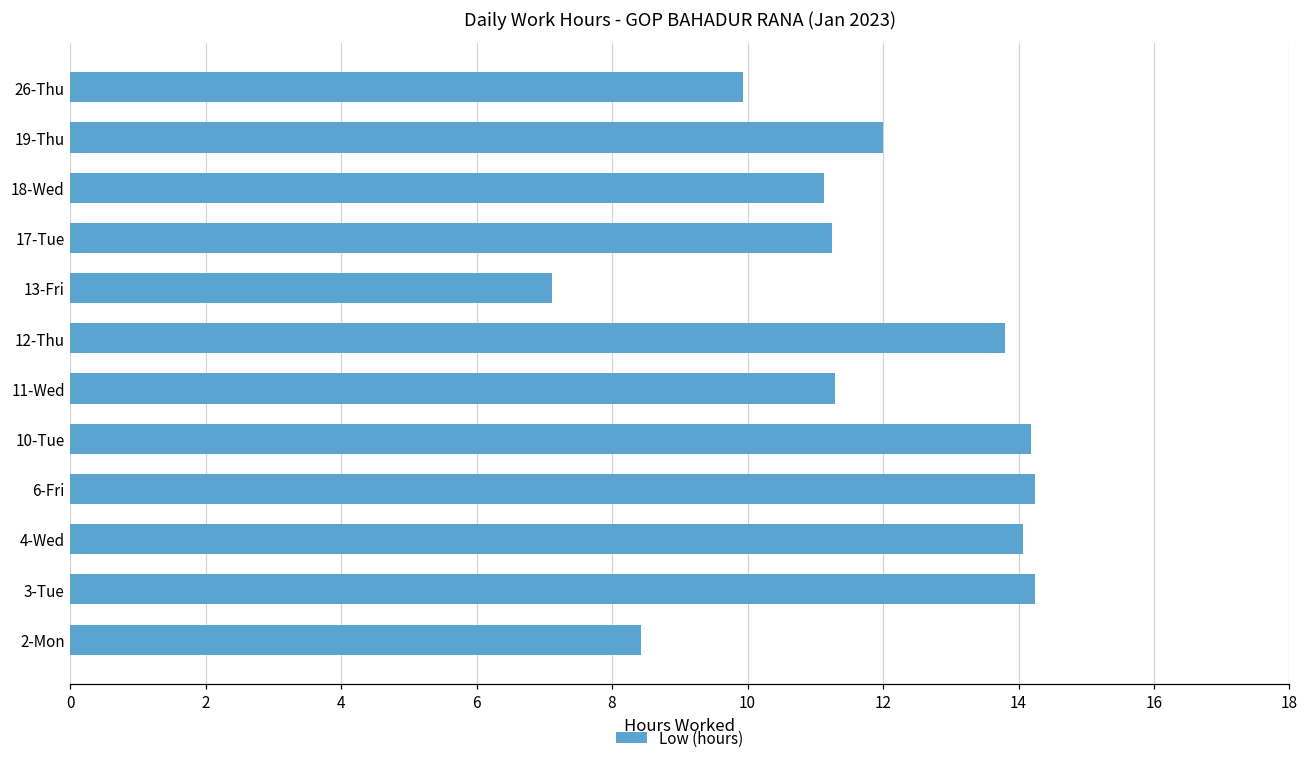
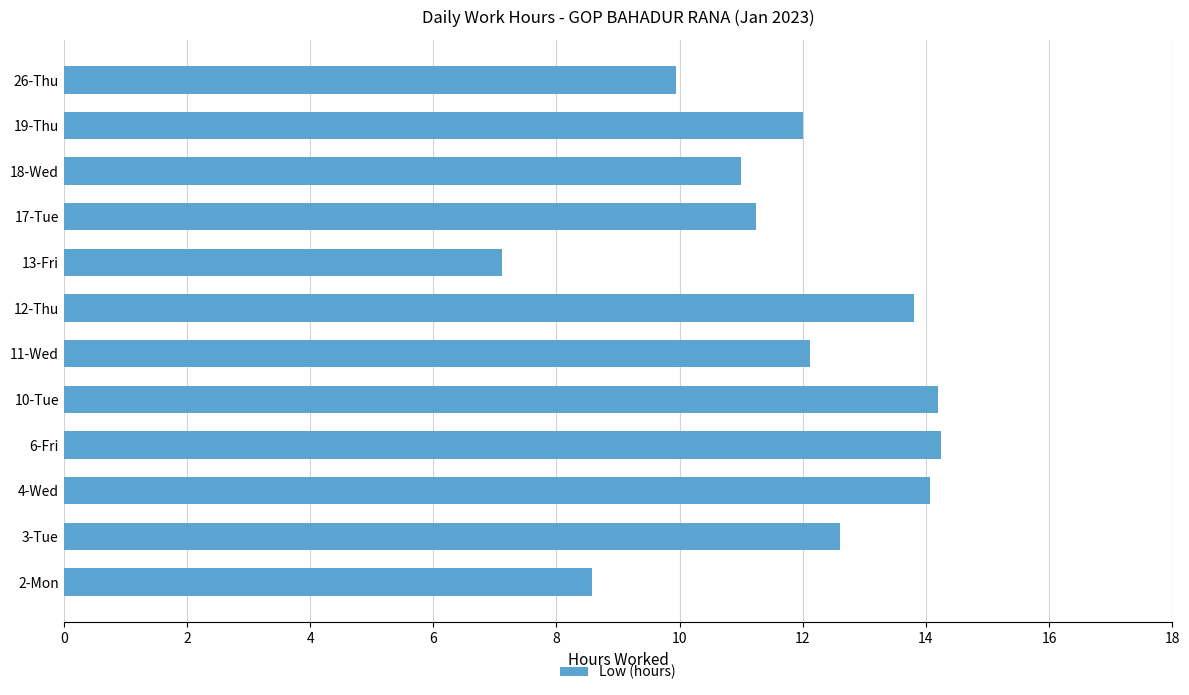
18-Wed: 11.1 -> 11.0
11-Wed: 11.3 -> 12.1
3-Tue: 14.2 -> 12.6
2-Mon: 8.4 -> 8.6
